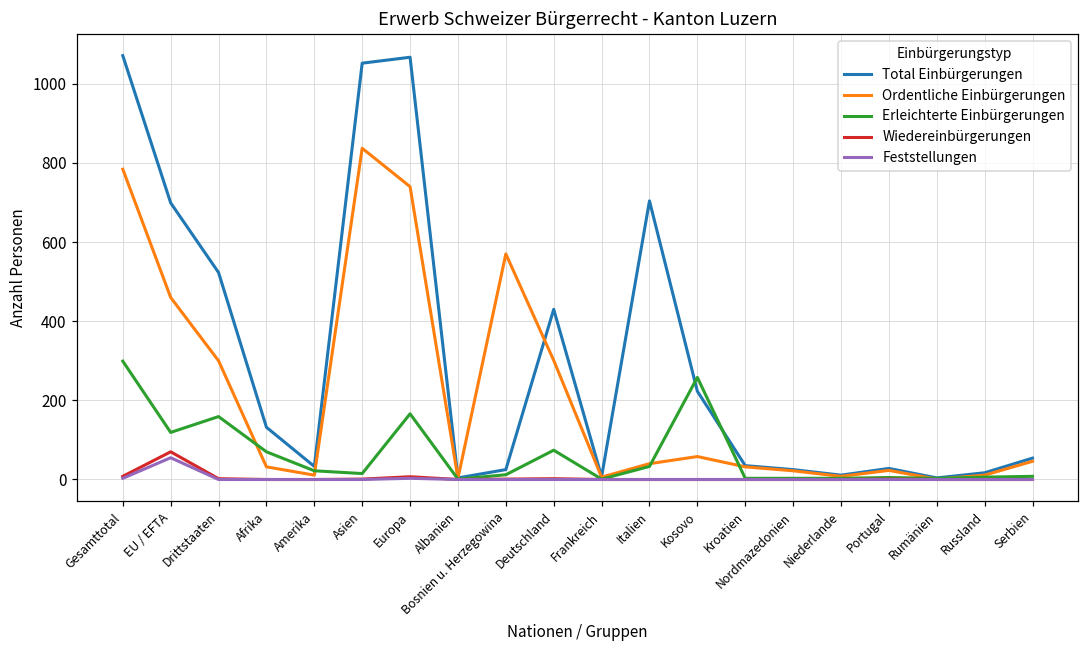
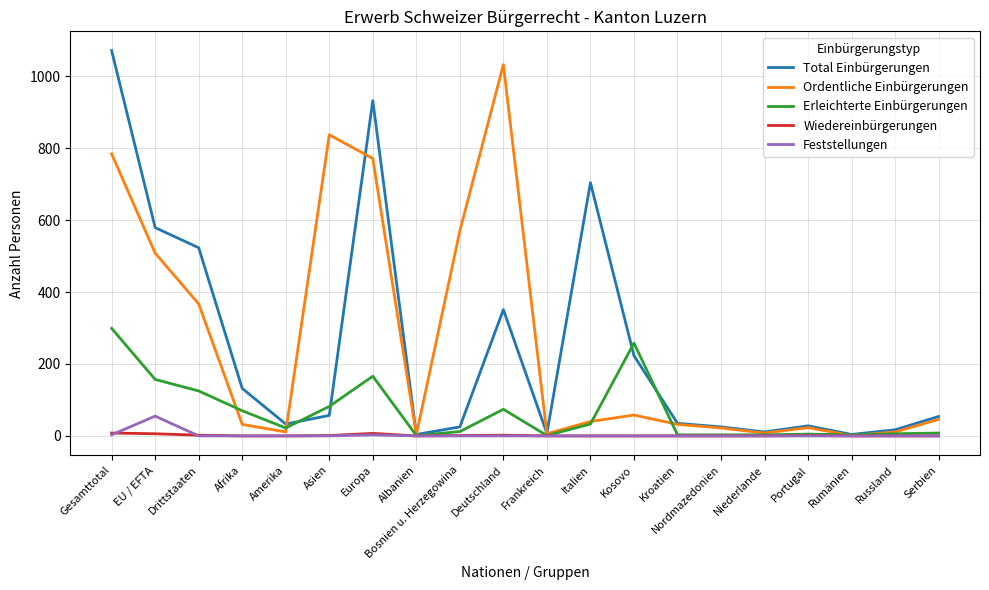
Total Einbürgerungen, EU / EFTA: 700 -> 580
Ordentliche Einbürgerungen, EU / EFTA: 460 -> 510
Erleichterte Einbürgerungen, EU / EFTA: 120 -> 160
Wiedereinbürgerungen, EU / EFTA: 70 -> 10
Ordentliche Einbürgerungen, Drittstaaten: 300 -> 370
Erleichterte Einbürgerungen, Drittstaaten: 160 -> 130
Total Einbürgerungen, Asien: 1050 -> 60
Erleichterte Einbürgerungen, Asien: 20 -> 80
Total Einbürgerungen, Europa: 1070 -> 930
Ordentliche Einbürgerungen, Europa: 740 -> 770
Total Einbürgerungen, Deutschland: 430 -> 350
Ordentliche Einbürgerungen, Deutschland: 300 -> 1030
